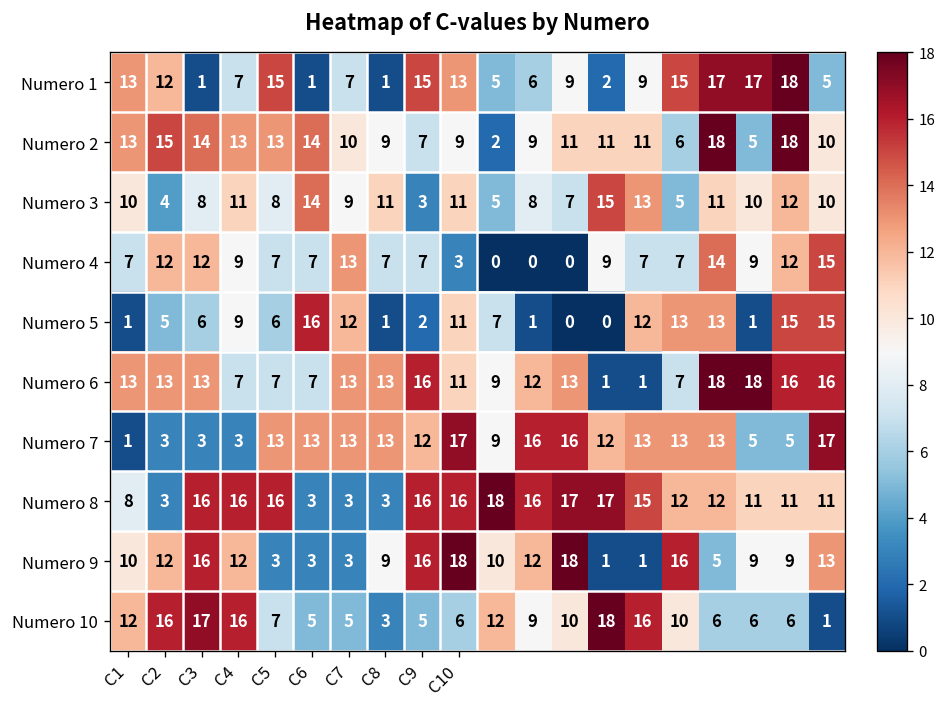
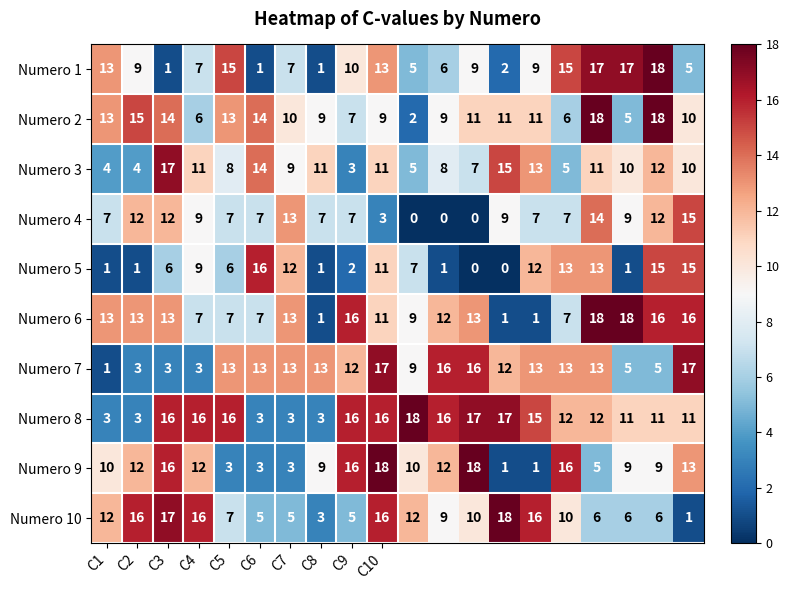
Numero 1, C2: 12 -> 9
Numero 1, C9: 15 -> 10
Numero 2, C4: 13 -> 6
Numero 3, C1: 10 -> 4
Numero 3, C3: 8 -> 17
Numero 5, C2: 5 -> 1
Numero 6, C8: 13 -> 1
Numero 8, C1: 8 -> 3
Numero 10, C10: 6 -> 16
